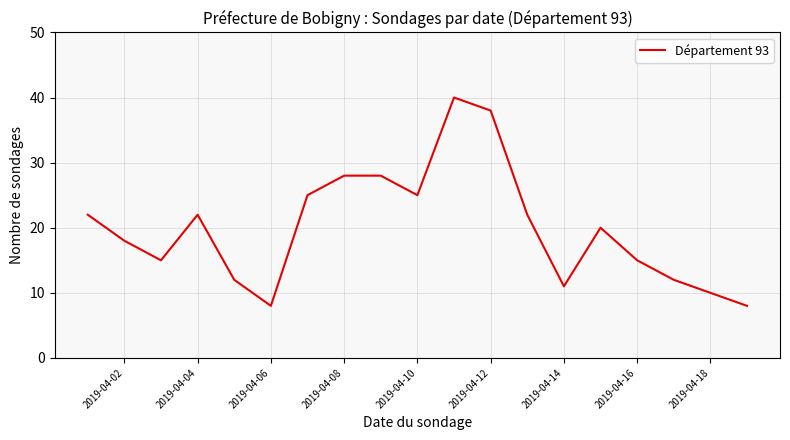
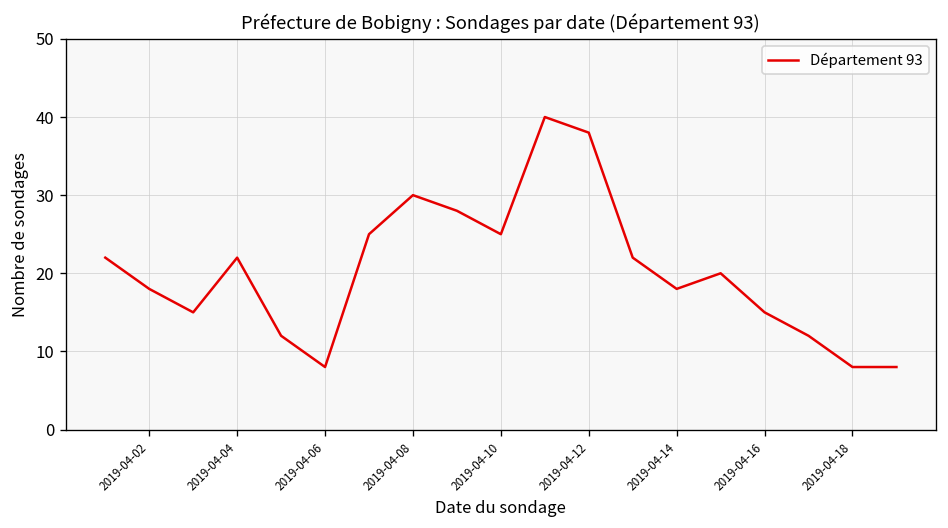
2019-04-08: 28 -> 30
2019-04-14: 11 -> 18
2019-04-18: 10 -> 8
